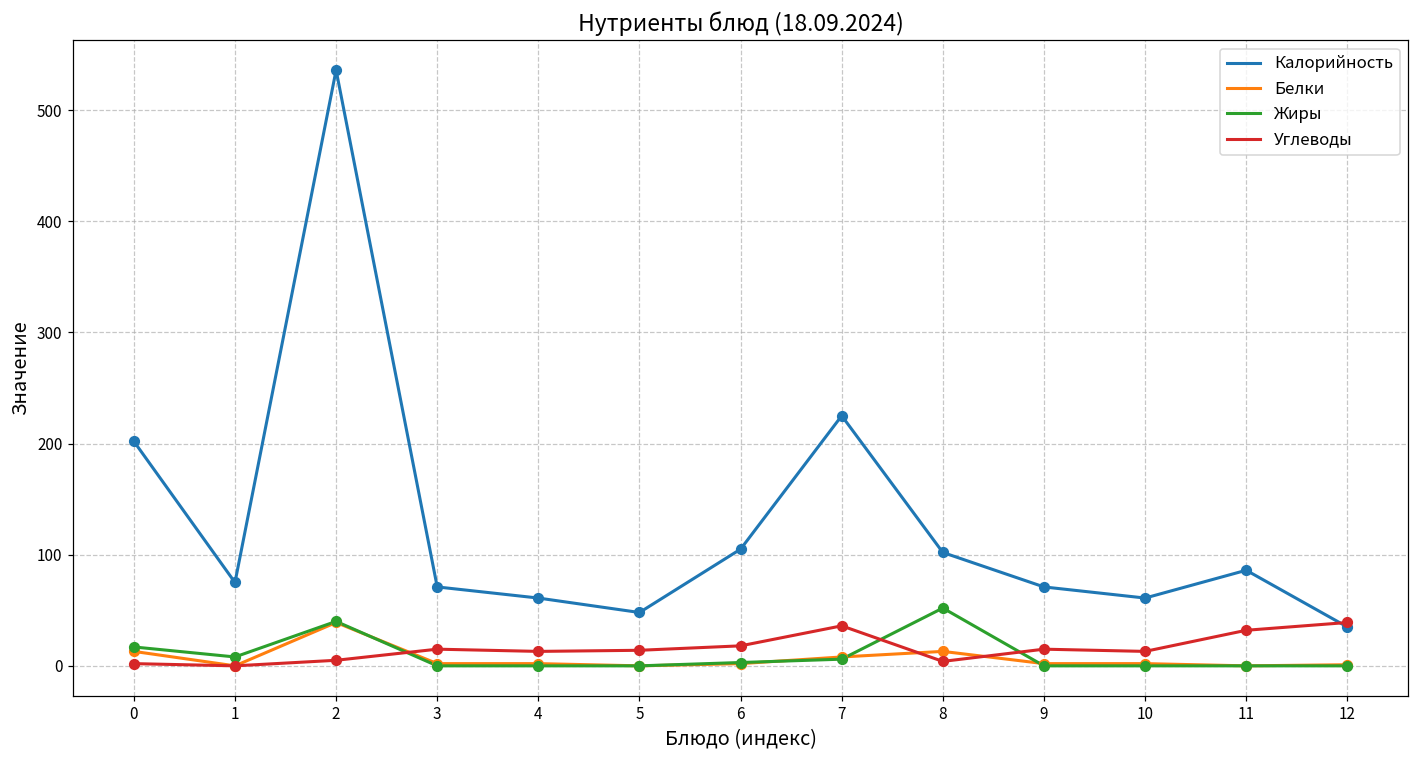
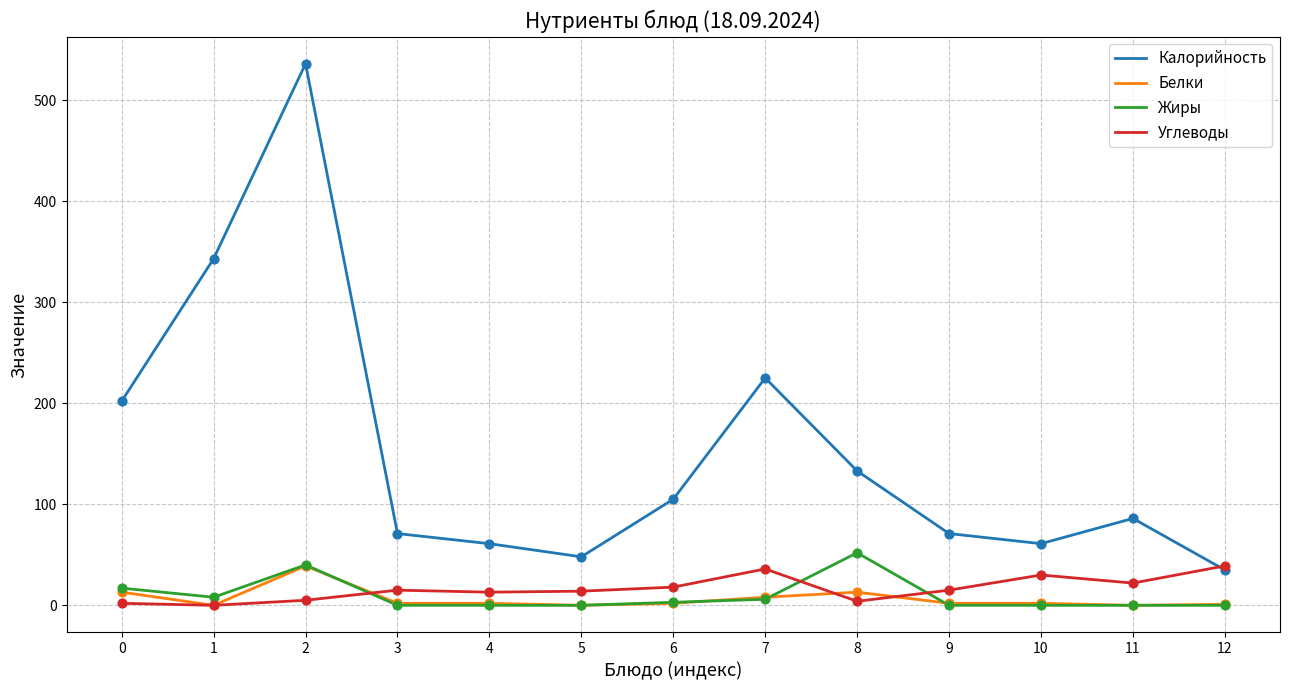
Калорийность, 1: 75 -> 343
Калорийность, 8: 102 -> 133
Углеводы, 10: 13 -> 30
Углеводы, 11: 32 -> 22
